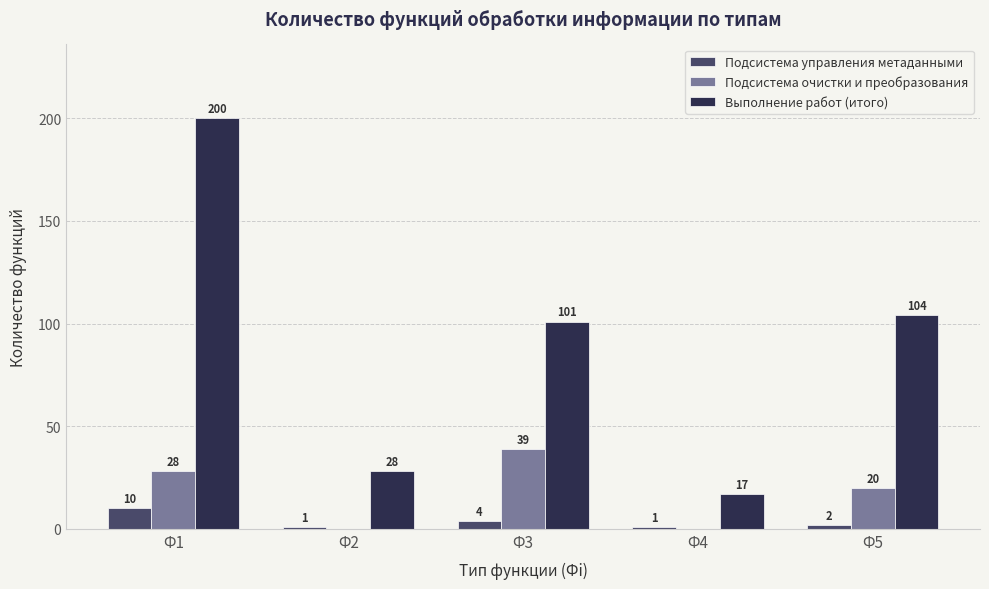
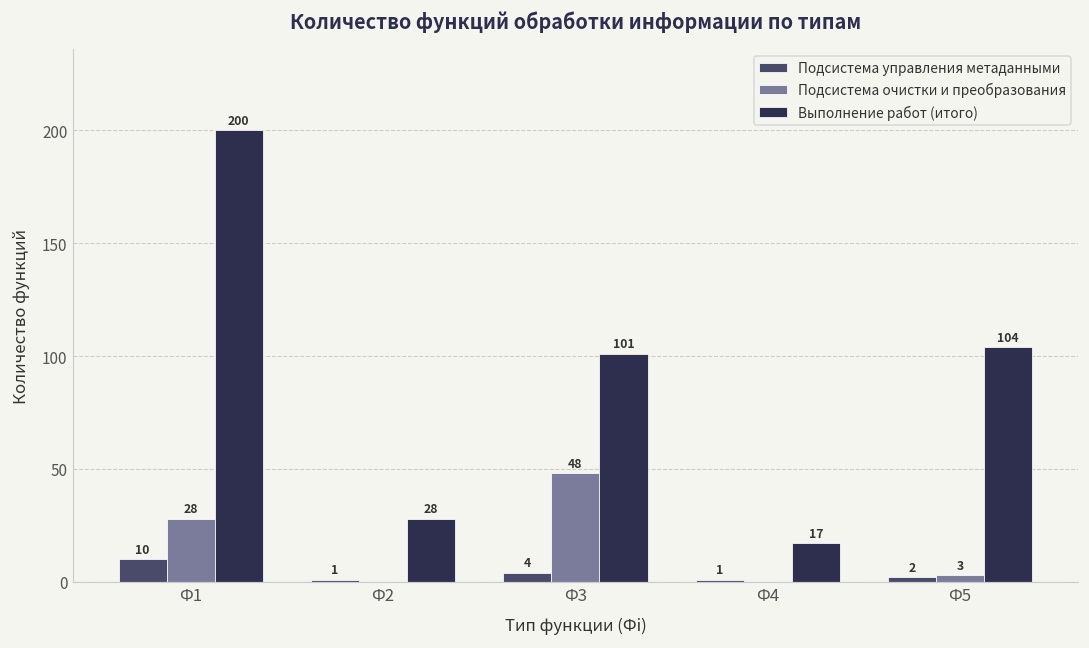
Подсистема очистки и преобразования, Ф3: 39 -> 48
Подсистема очистки и преобразования, Ф5: 20 -> 3
